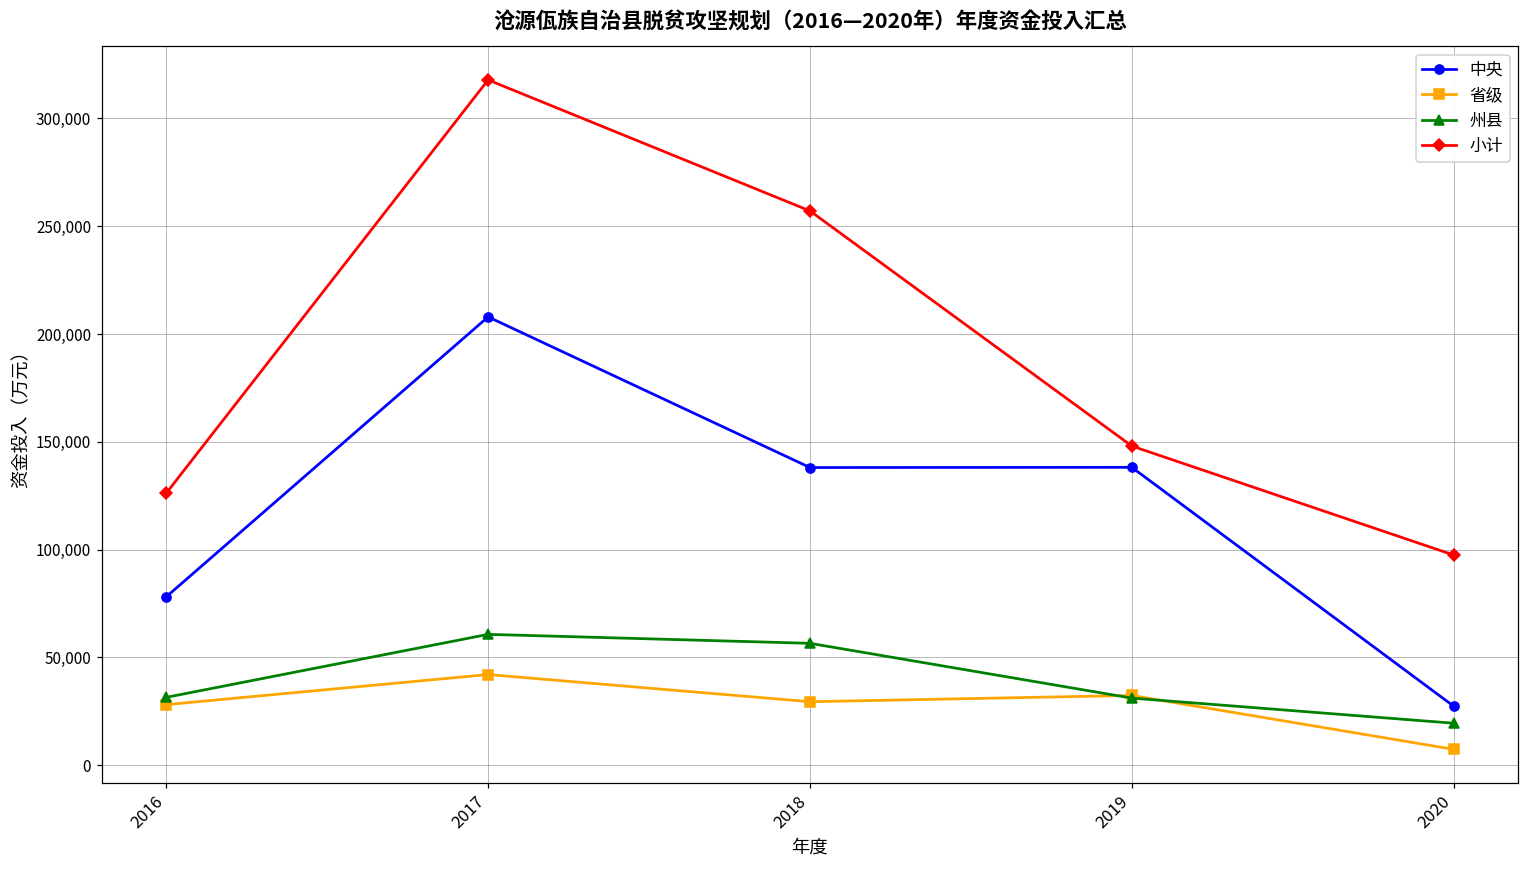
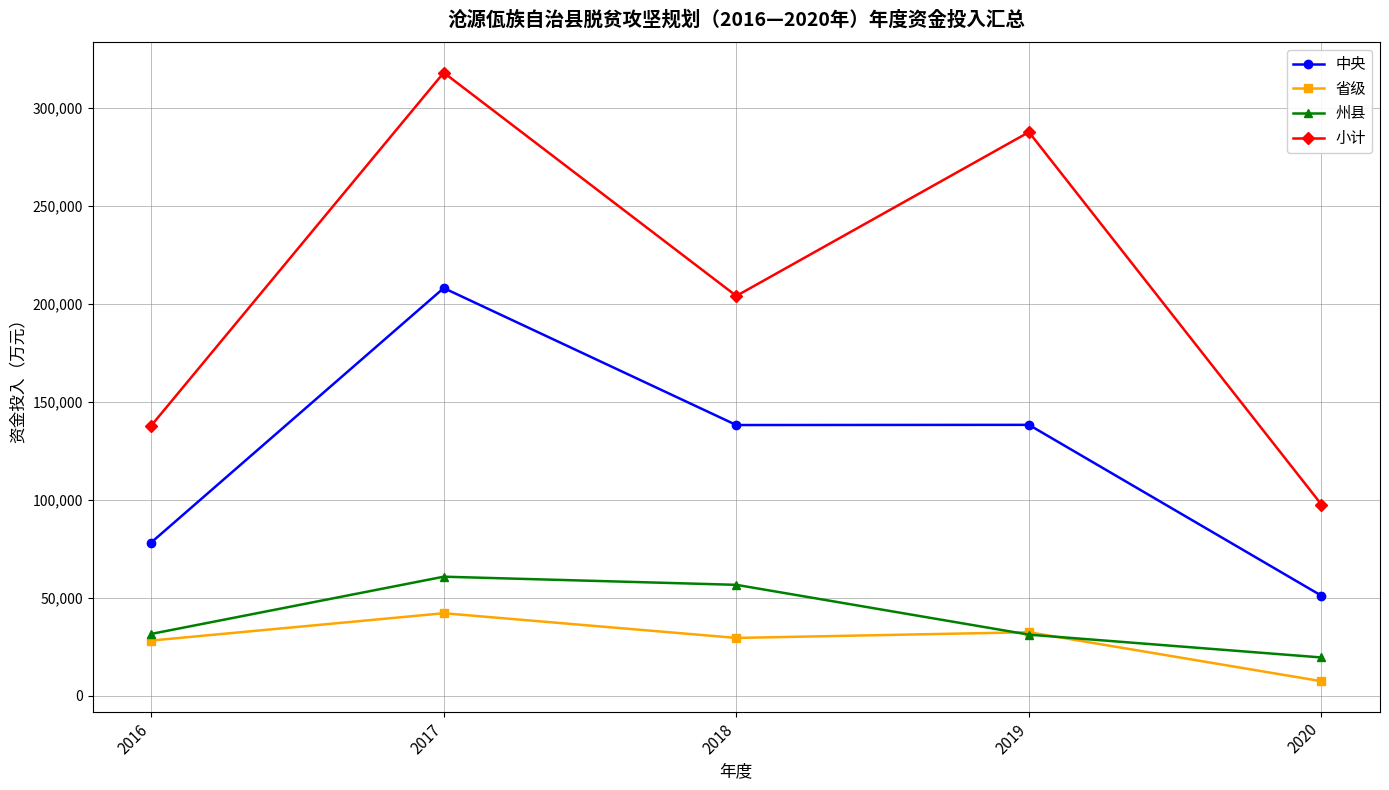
小计, 2016: 126,000 -> 138,000
小计, 2018: 257,000 -> 204,000
小计, 2019: 148,000 -> 288,000
中央, 2020: 27,000 -> 51,000
